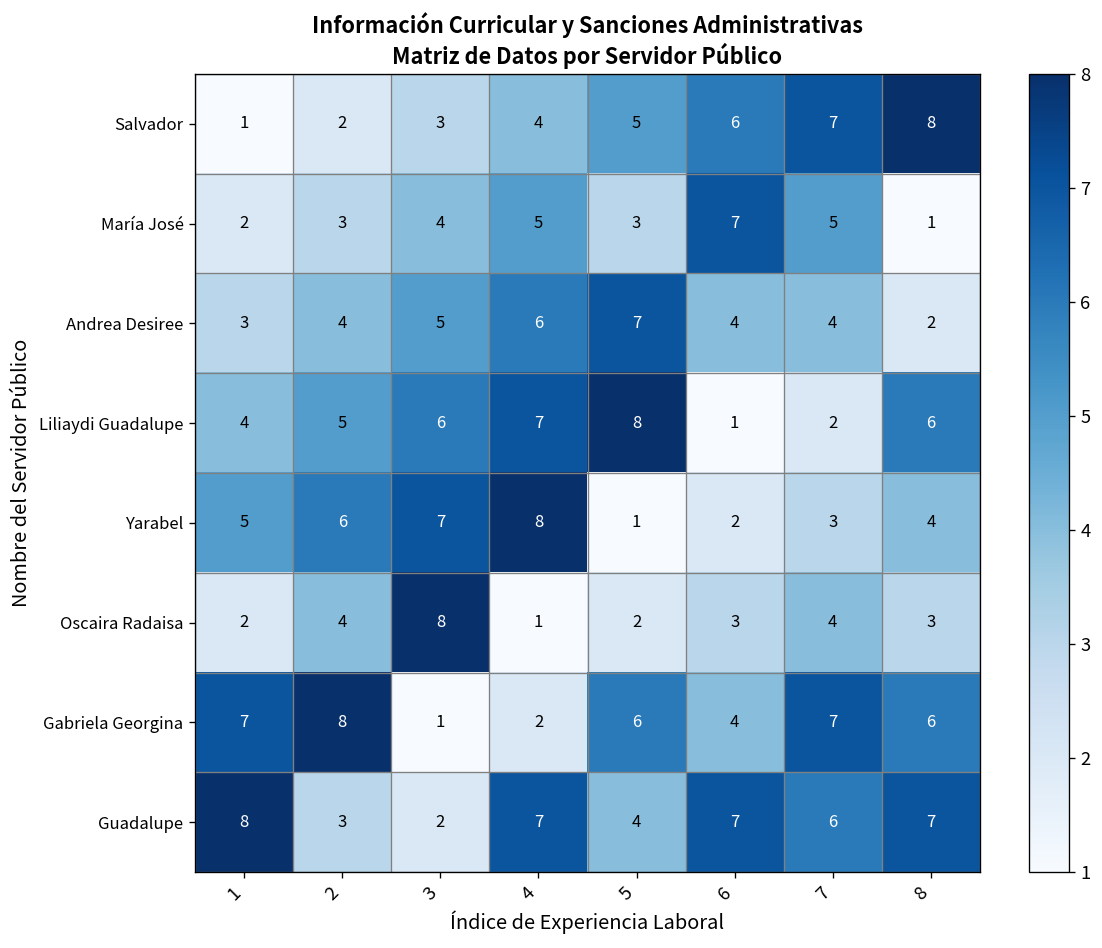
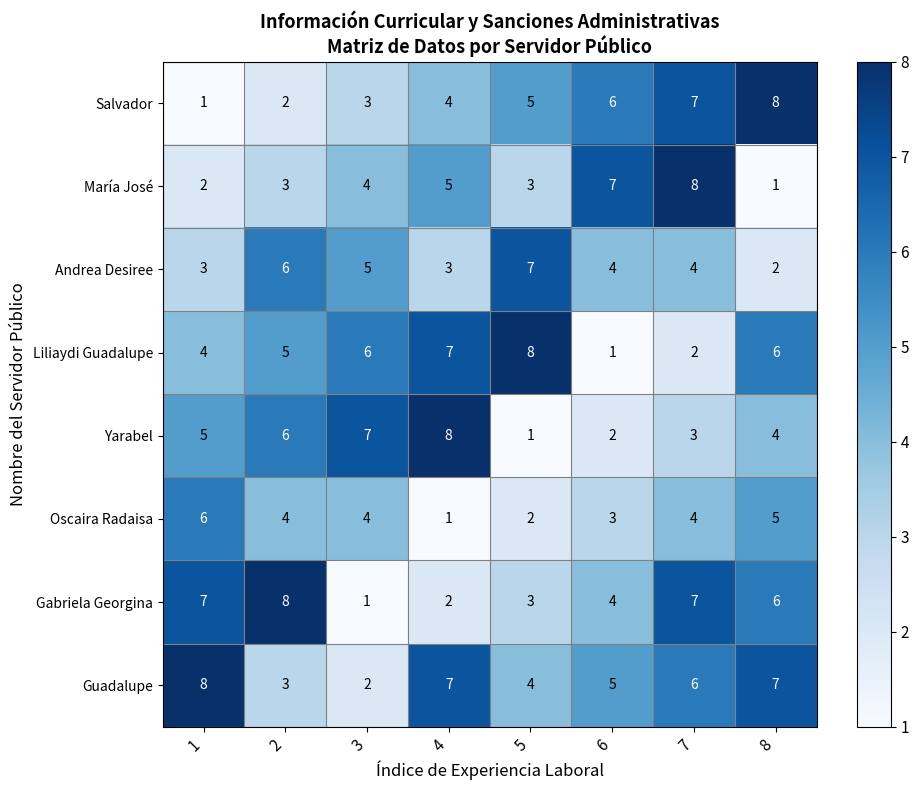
María José, 7: 5 -> 8
Andrea Desiree, 2: 4 -> 6
Andrea Desiree, 4: 6 -> 3
Oscaira Radaisa, 1: 2 -> 6
Oscaira Radaisa, 3: 8 -> 4
Oscaira Radaisa, 8: 3 -> 5
Gabriela Georgina, 5: 6 -> 3
Guadalupe, 6: 7 -> 5
